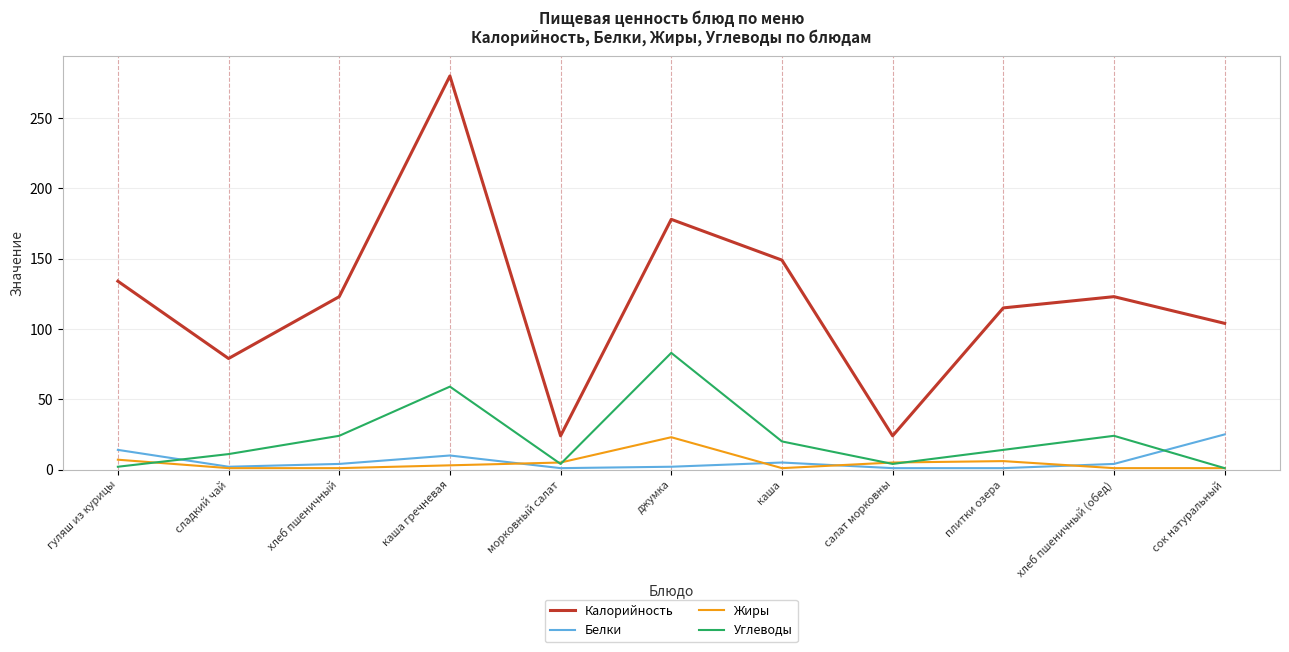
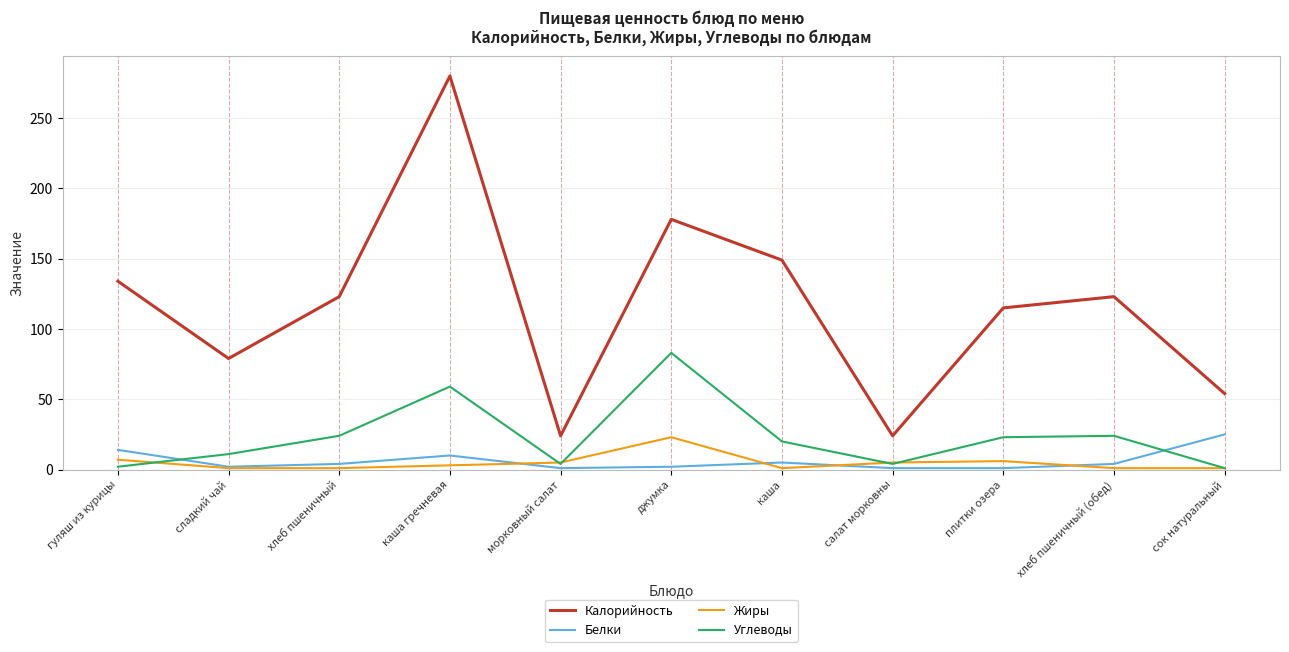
Углеводы, плитки озера: 14 -> 23
Калорийность, сок натуральный: 104 -> 54
